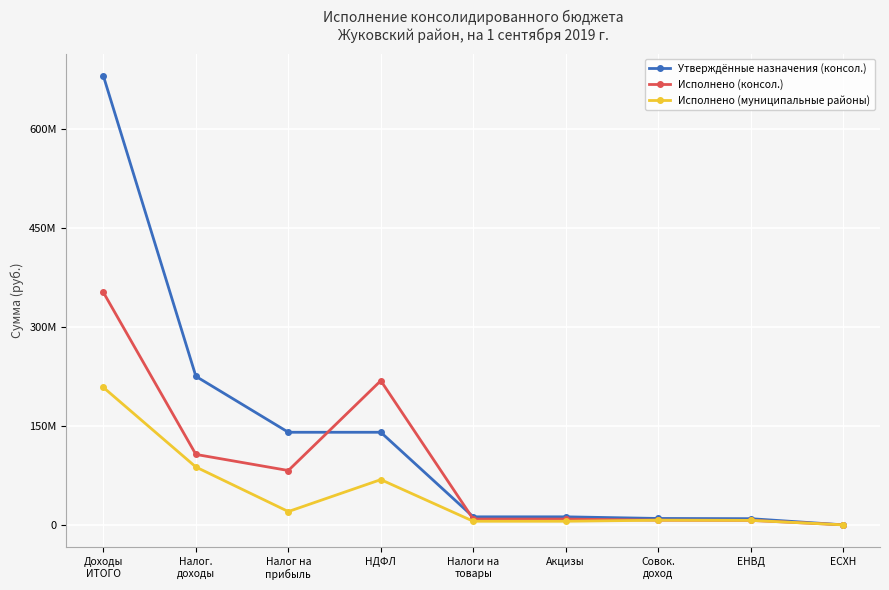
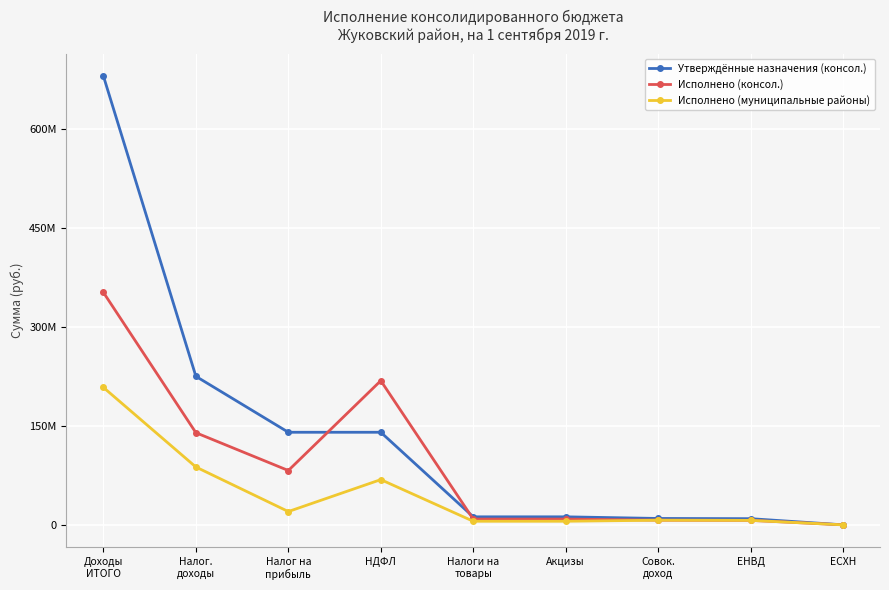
Исполнено (консол.), Налог. доходы: 110000000 -> 140000000
